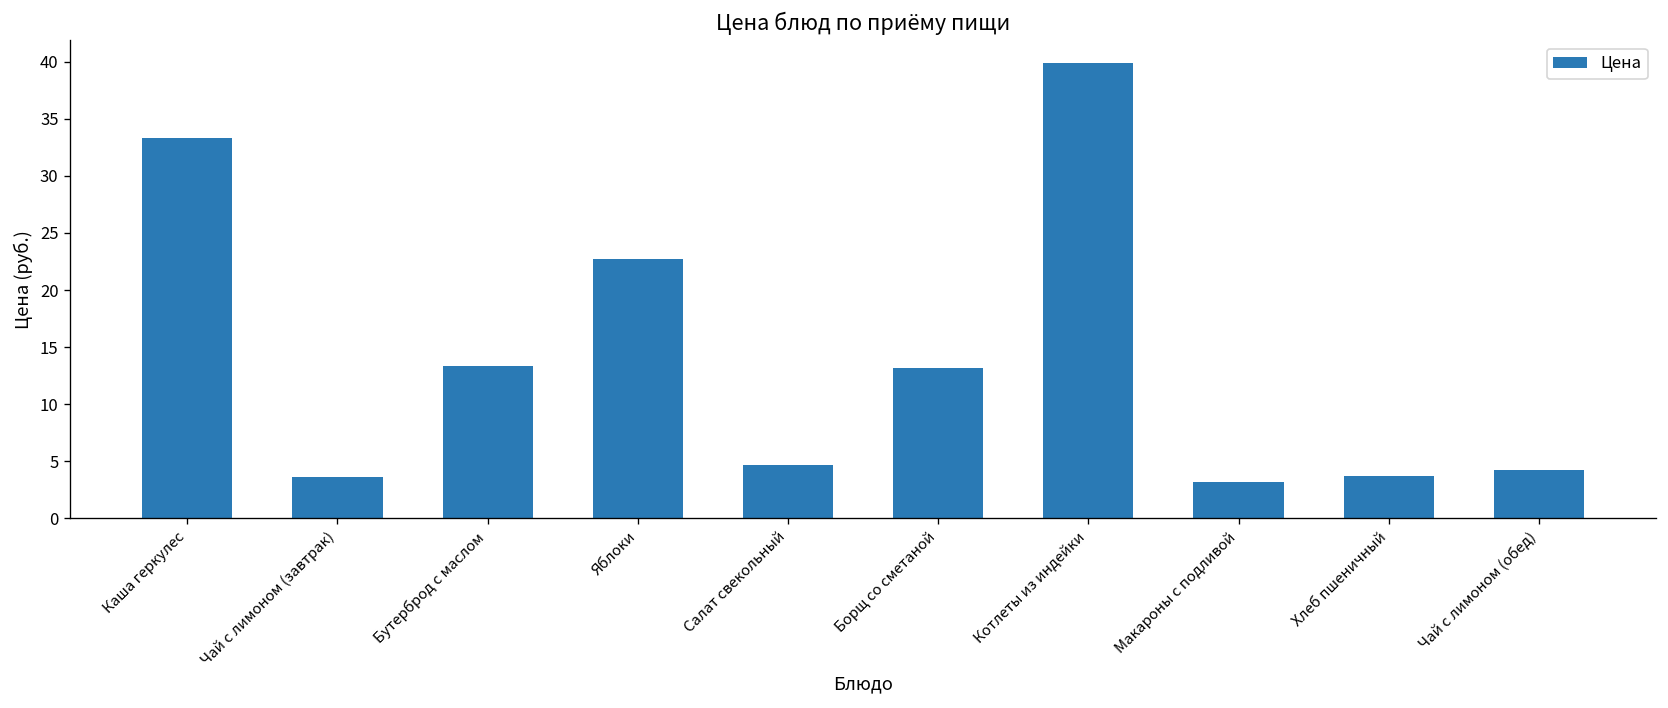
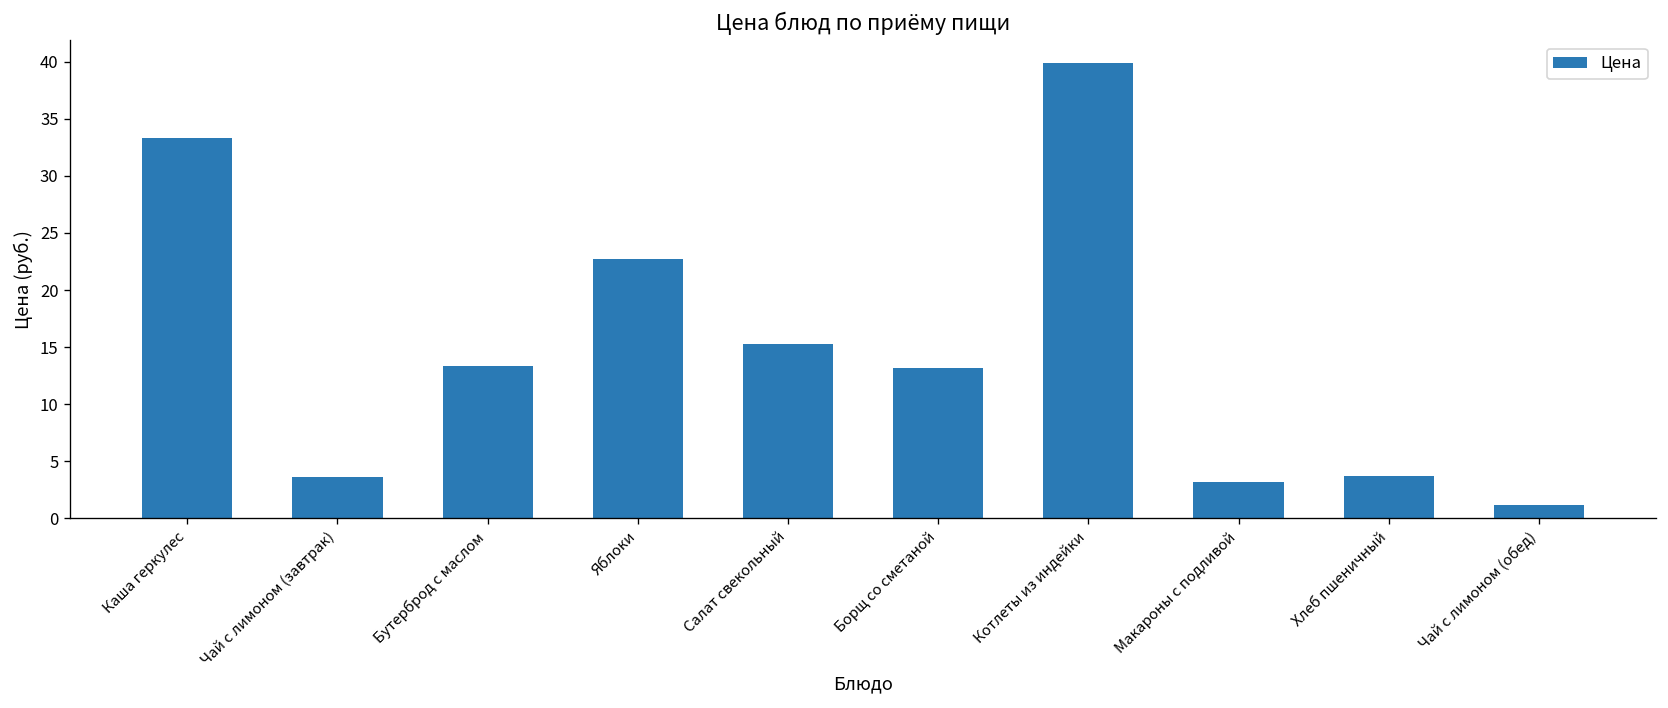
Салат свекольный: 5 -> 15
Чай с лимоном (обед): 4 -> 1
